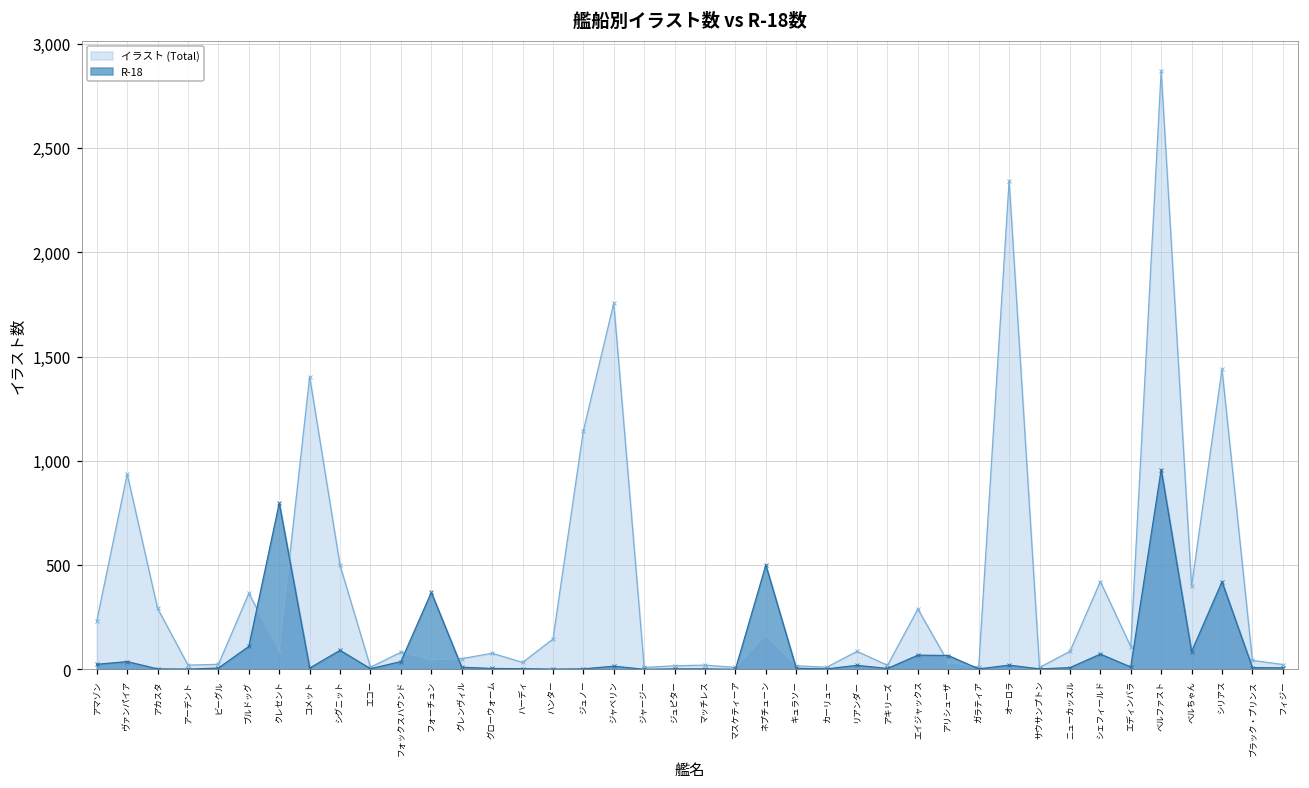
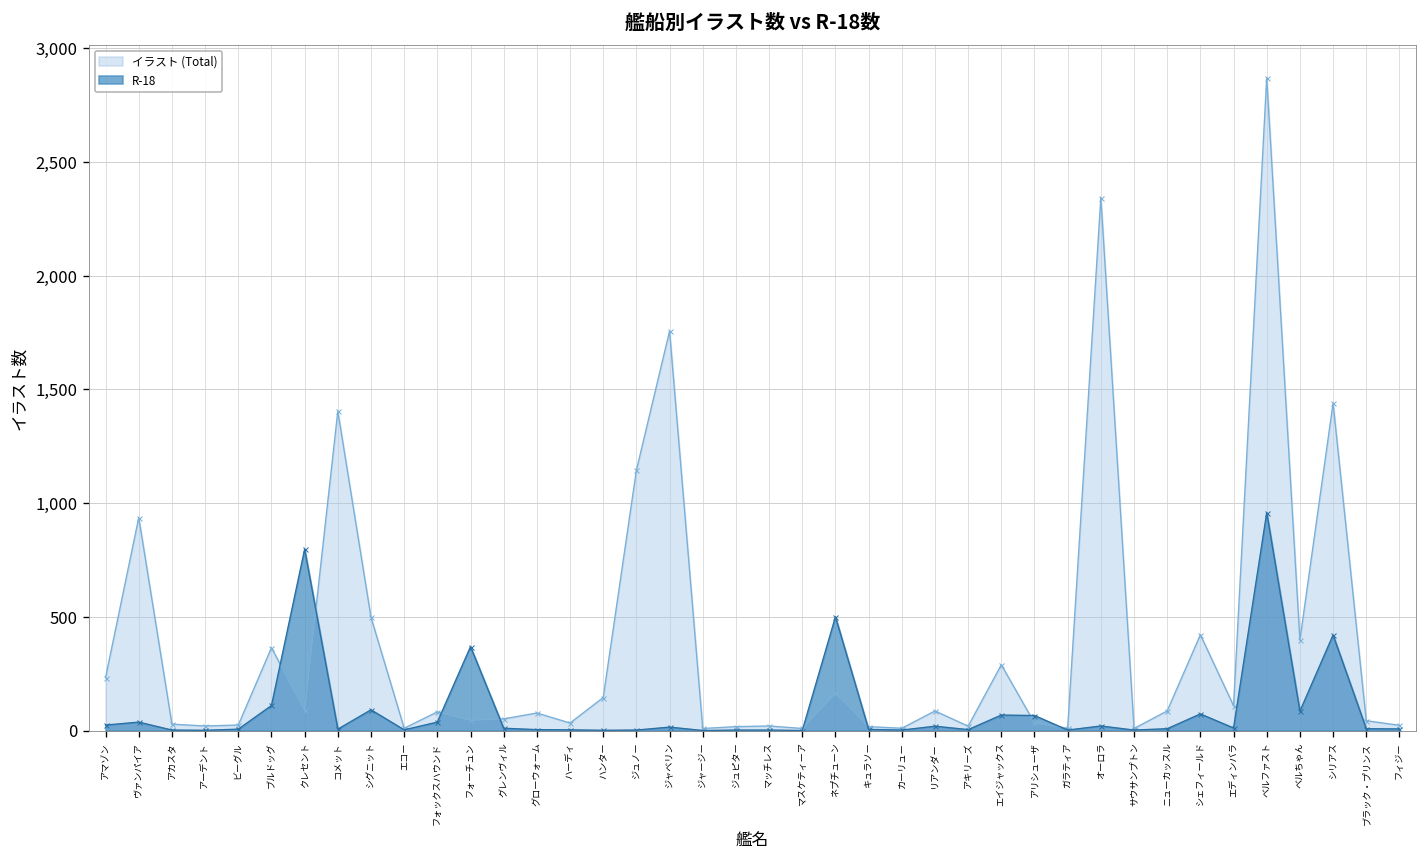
イラスト (Total), アカスタ: 290 -> 30
